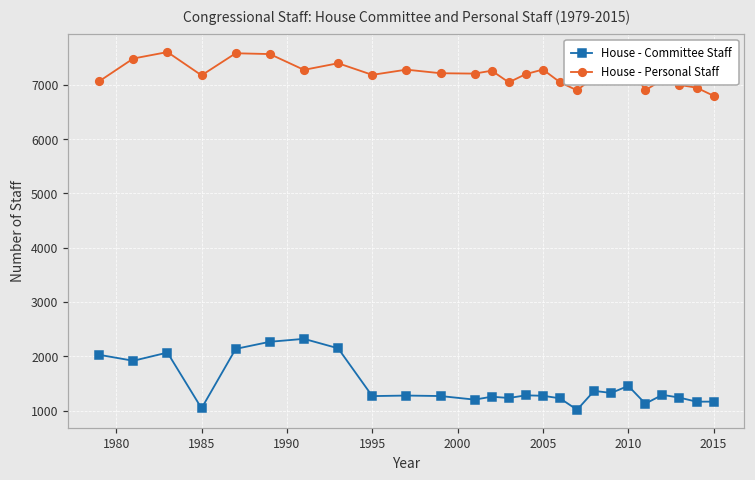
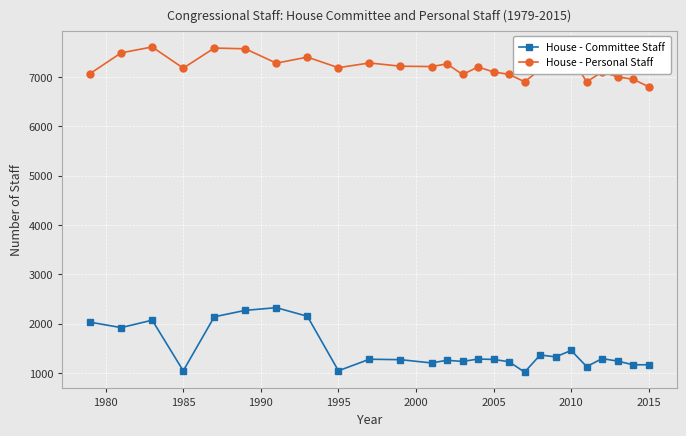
House - Committee Staff, 1995: 1300 -> 1000
House - Personal Staff, 2005: 7300 -> 7100
